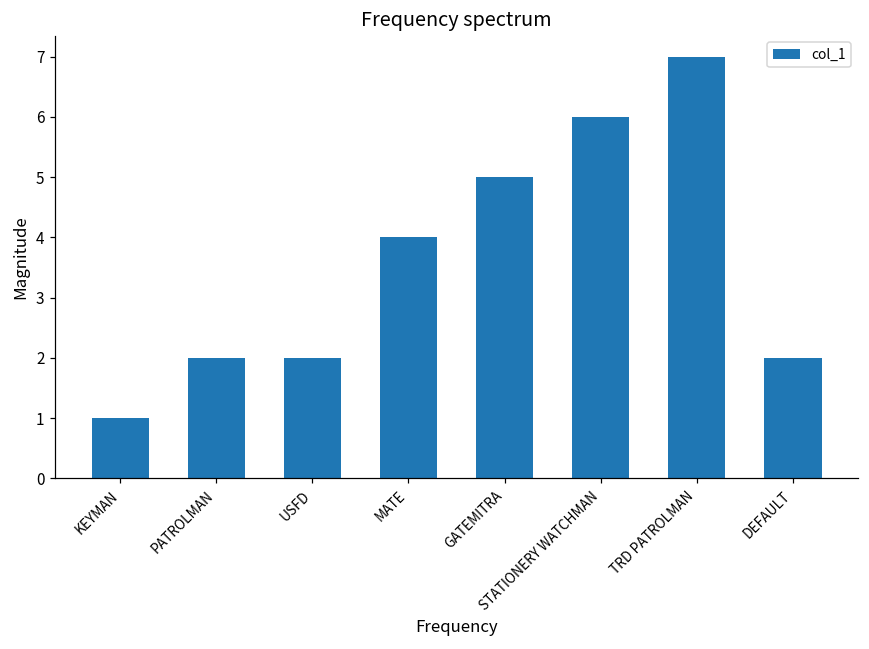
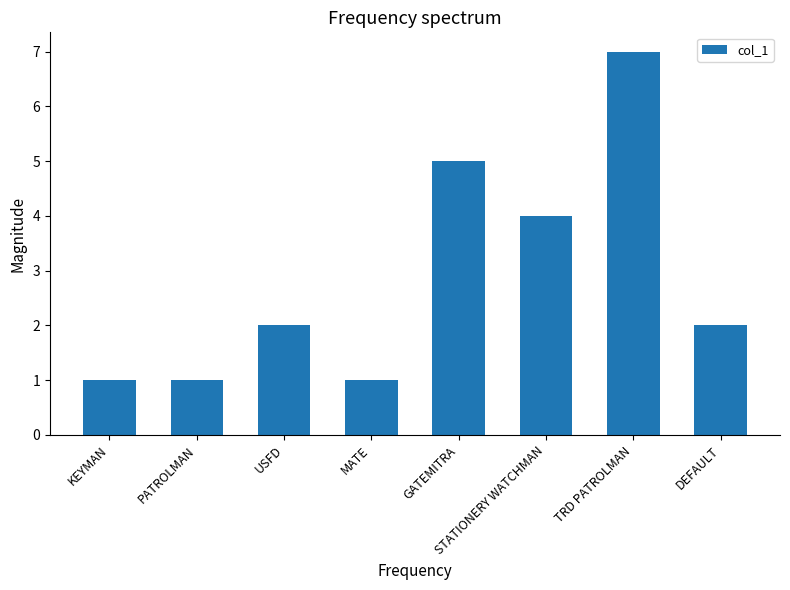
PATROLMAN: 2 -> 1
MATE: 4 -> 1
STATIONERY WATCHMAN: 6 -> 4
